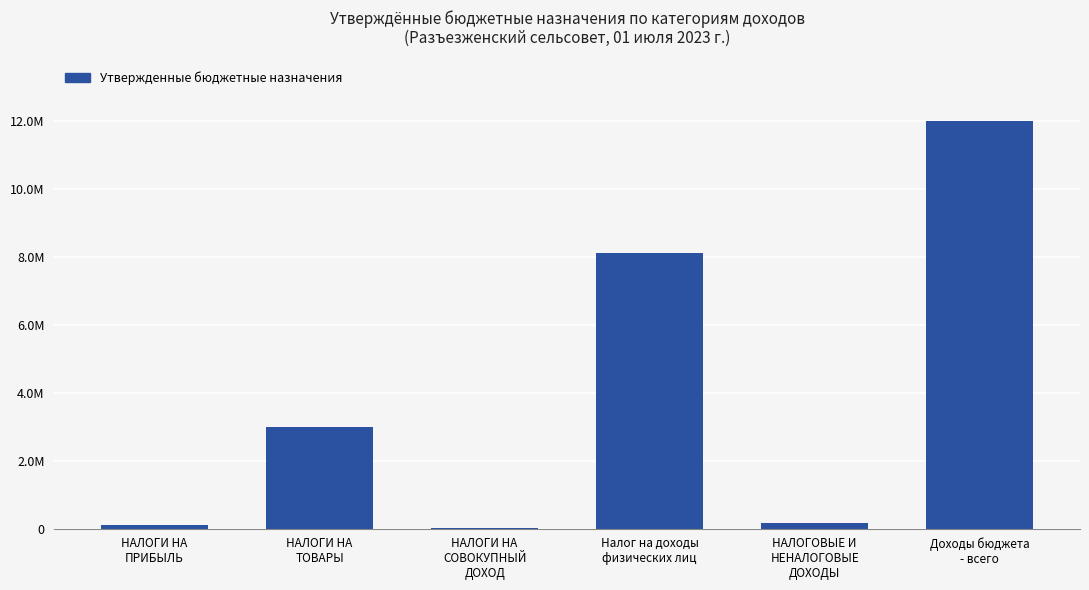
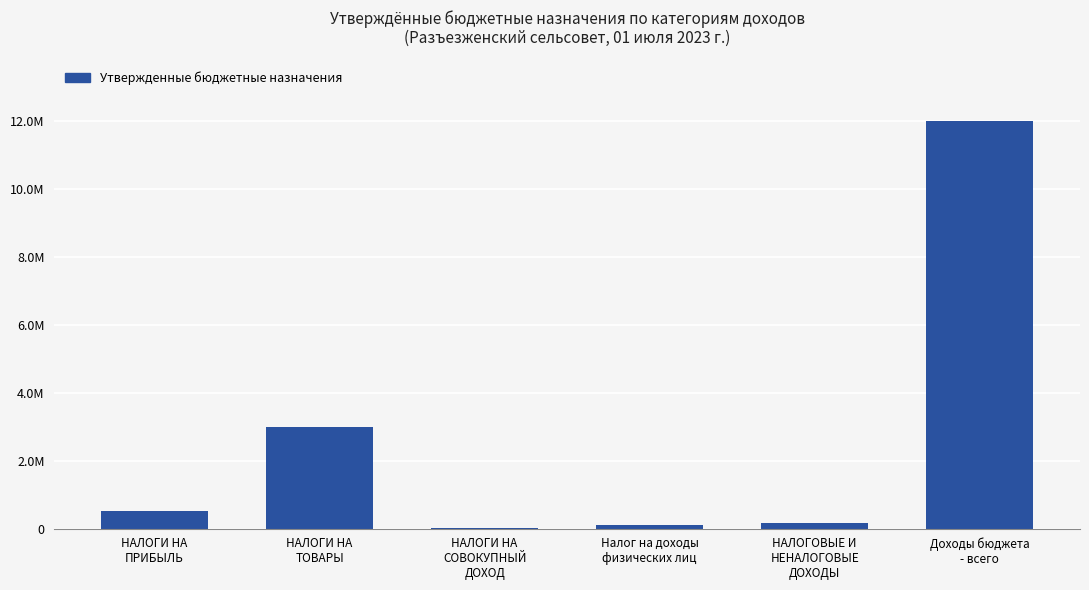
НАЛОГИ НА ПРИБЫЛЬ: 100000 -> 500000
Налог на доходы физических лиц: 8100000 -> 100000
